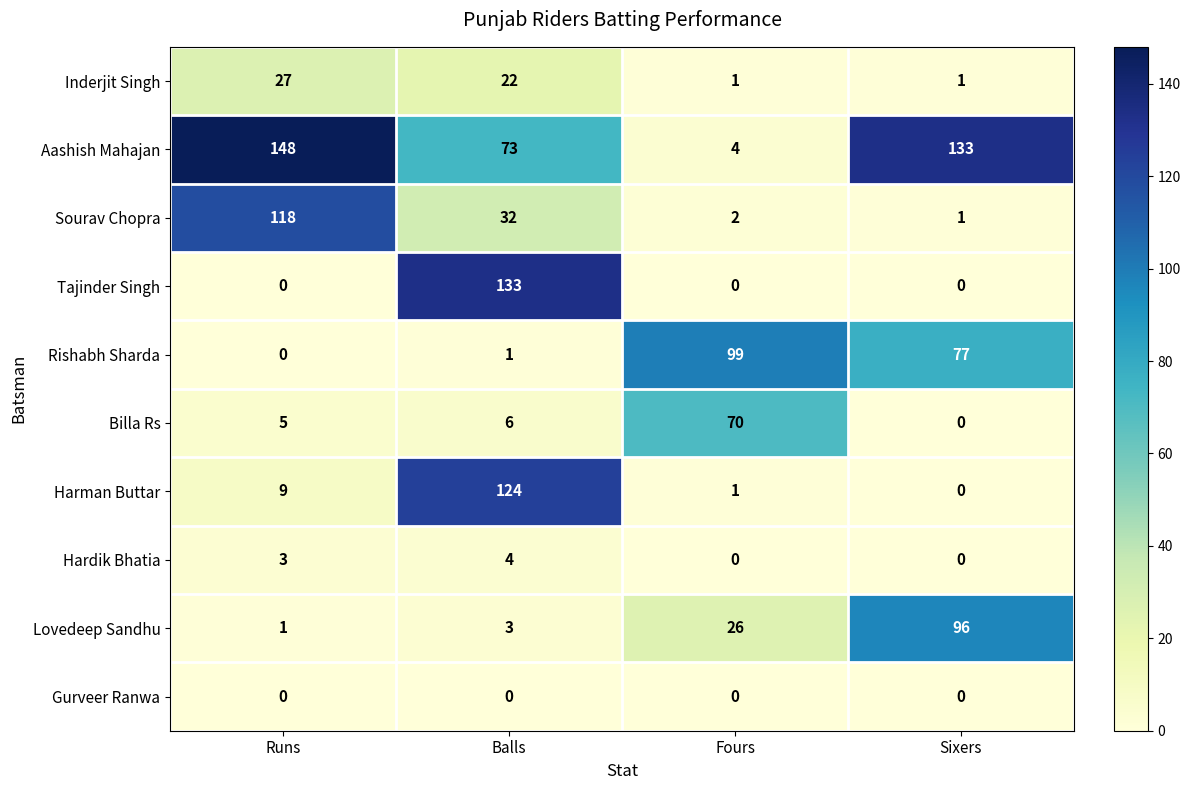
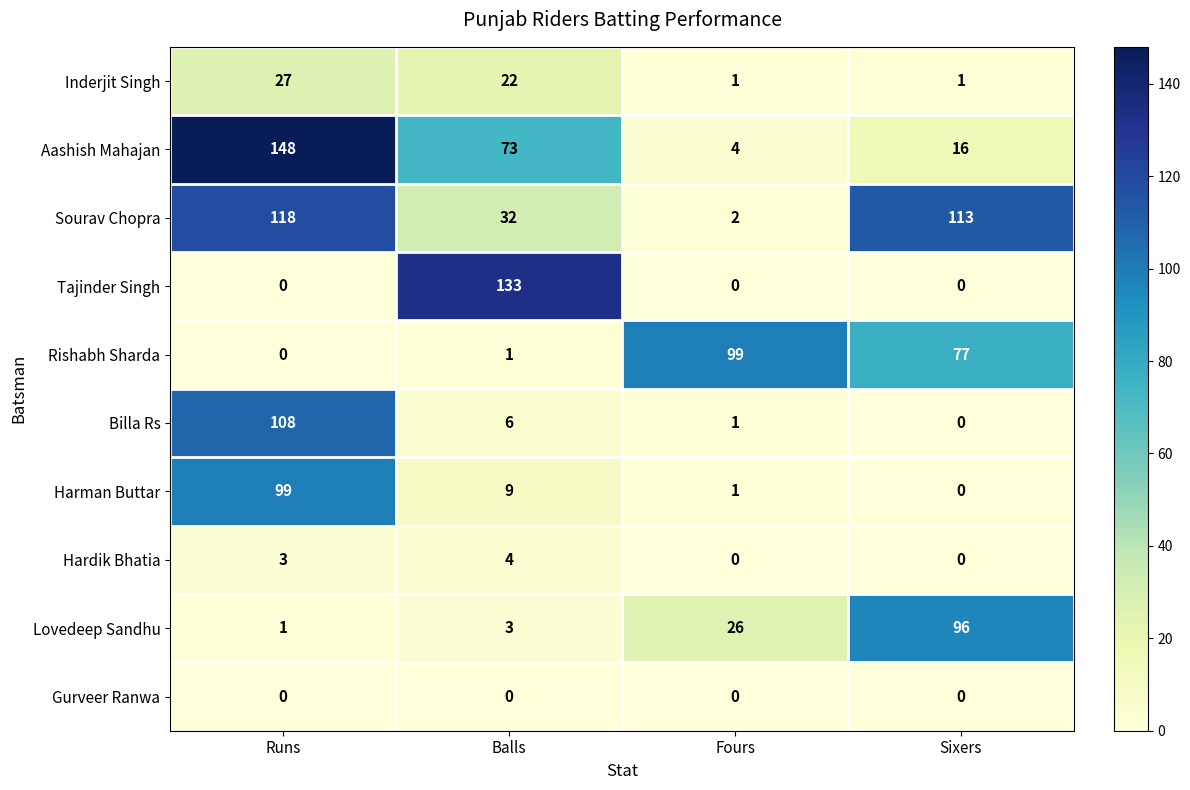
Aashish Mahajan, Sixers: 133 -> 16
Sourav Chopra, Sixers: 1 -> 113
Billa Rs, Runs: 5 -> 108
Billa Rs, Fours: 70 -> 1
Harman Buttar, Runs: 9 -> 99
Harman Buttar, Balls: 124 -> 9
